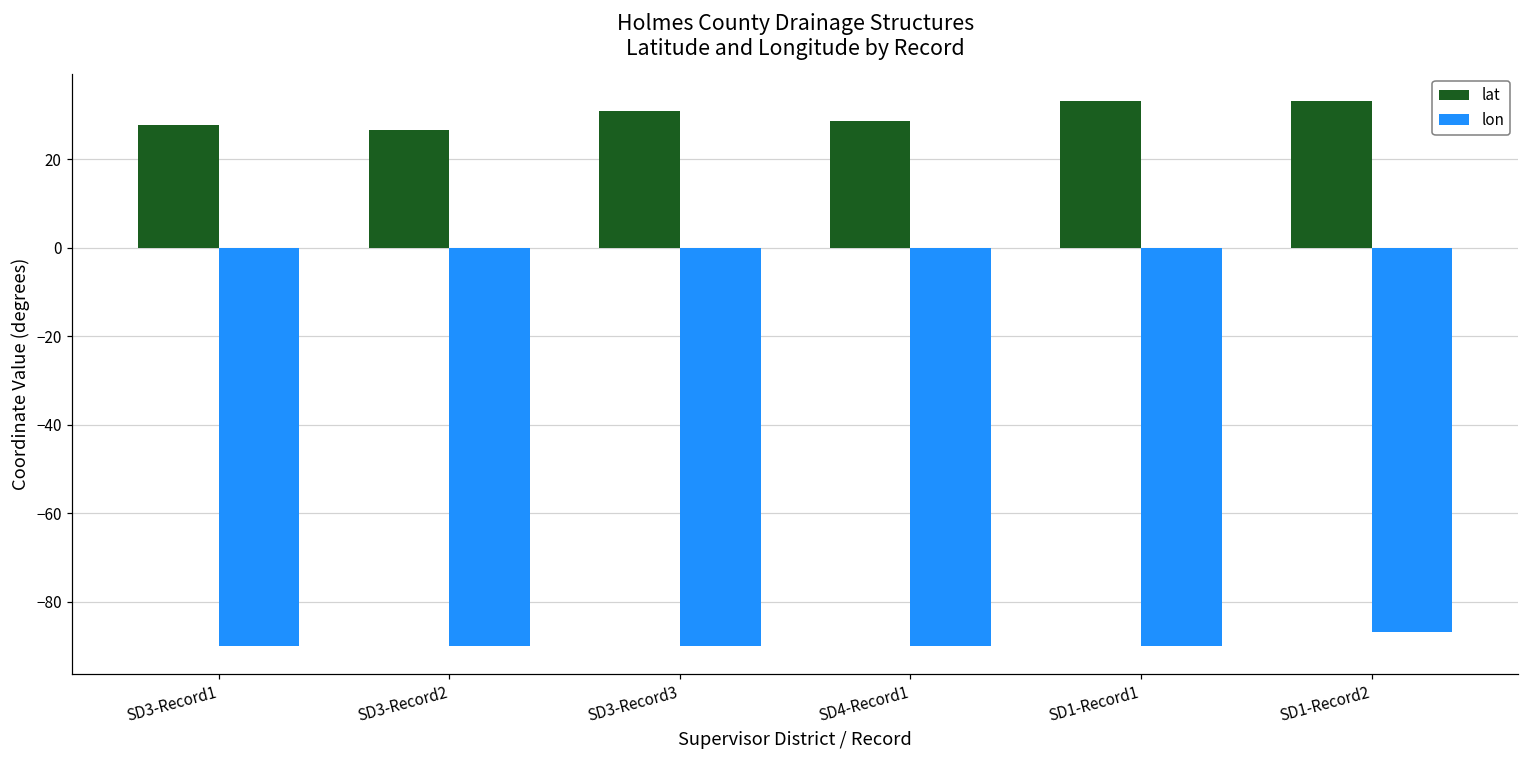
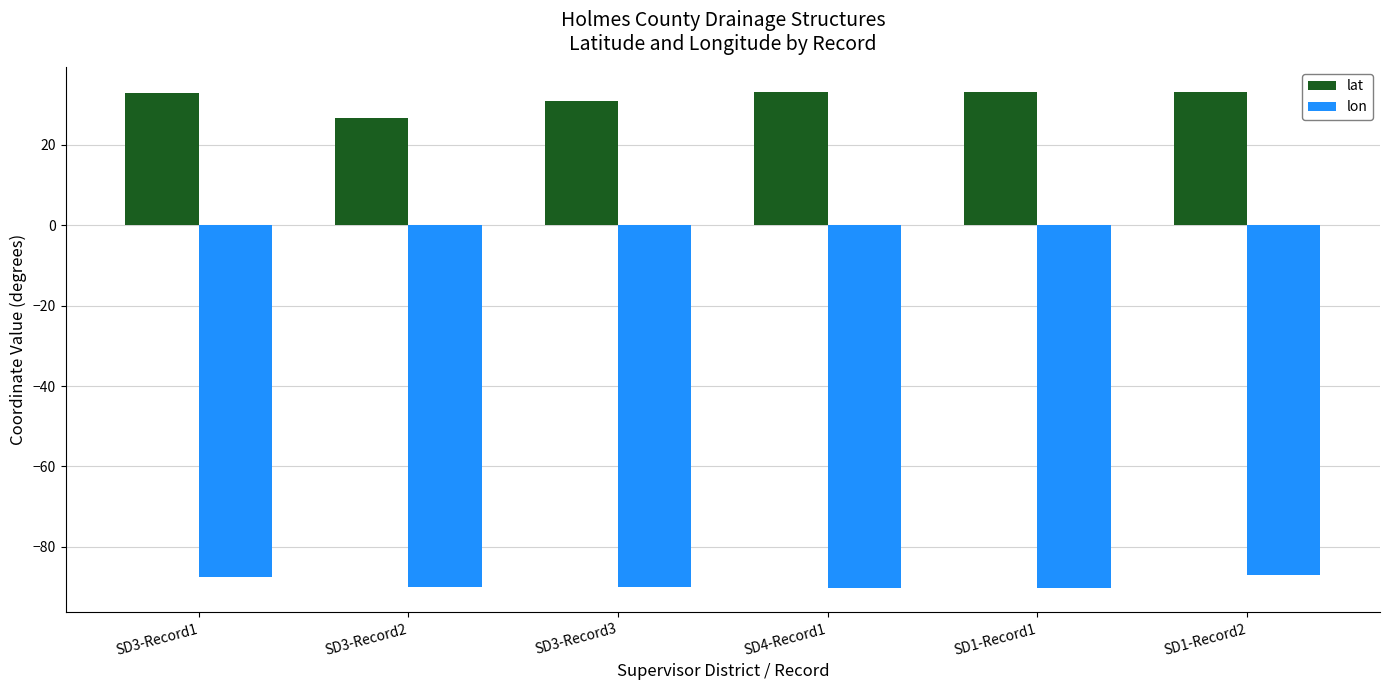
lat, SD3-Record1: 28 -> 33
lon, SD3-Record1: -90 -> -88
lat, SD4-Record1: 29 -> 33
